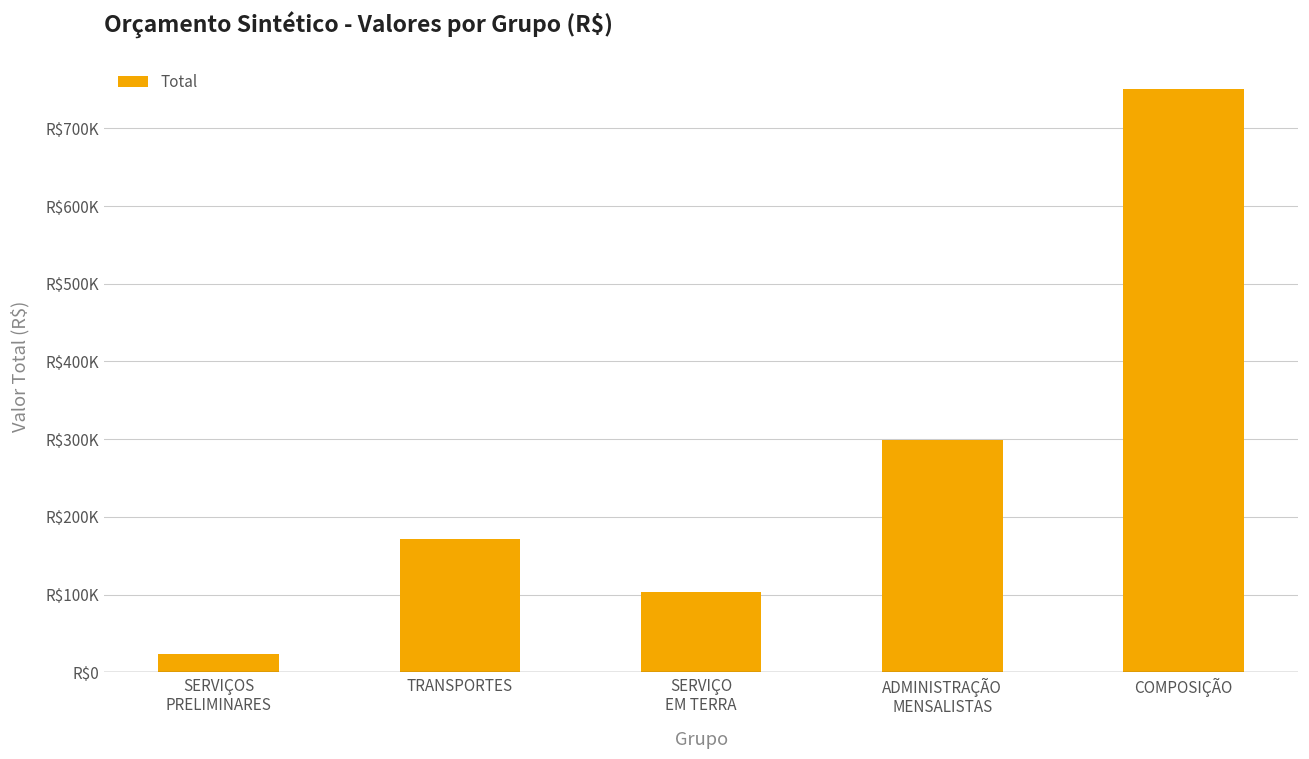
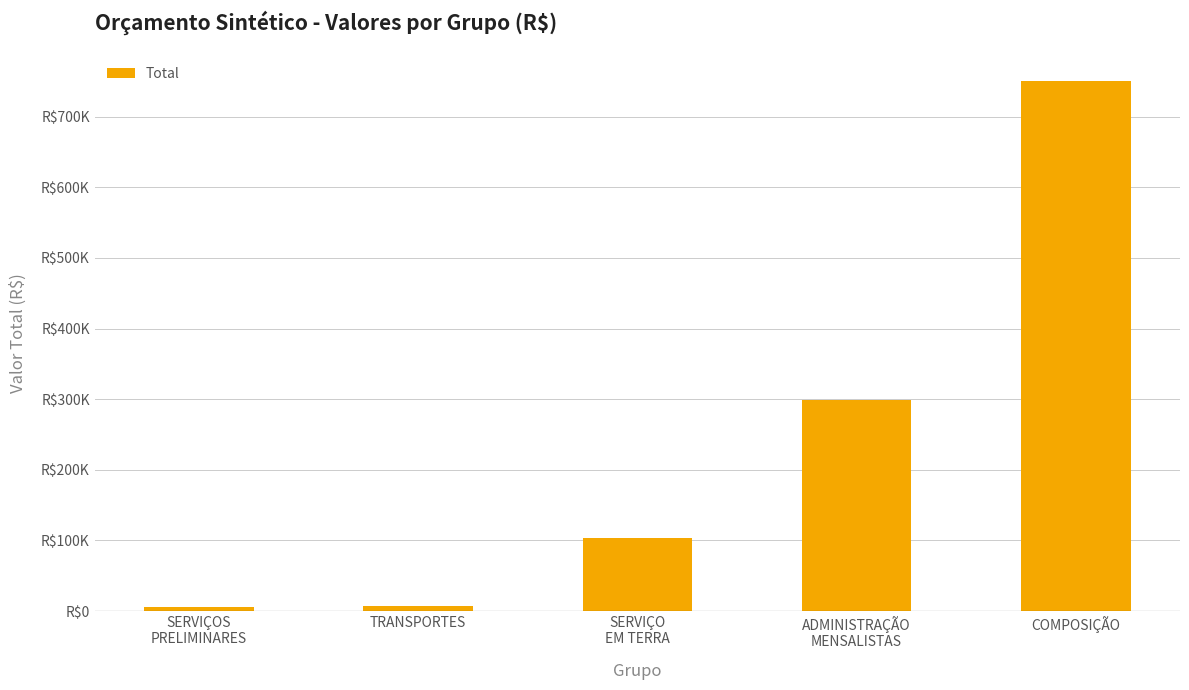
SERVIÇOS PRELIMINARES: R$20000 -> R$10000
TRANSPORTES: R$170000 -> R$10000
